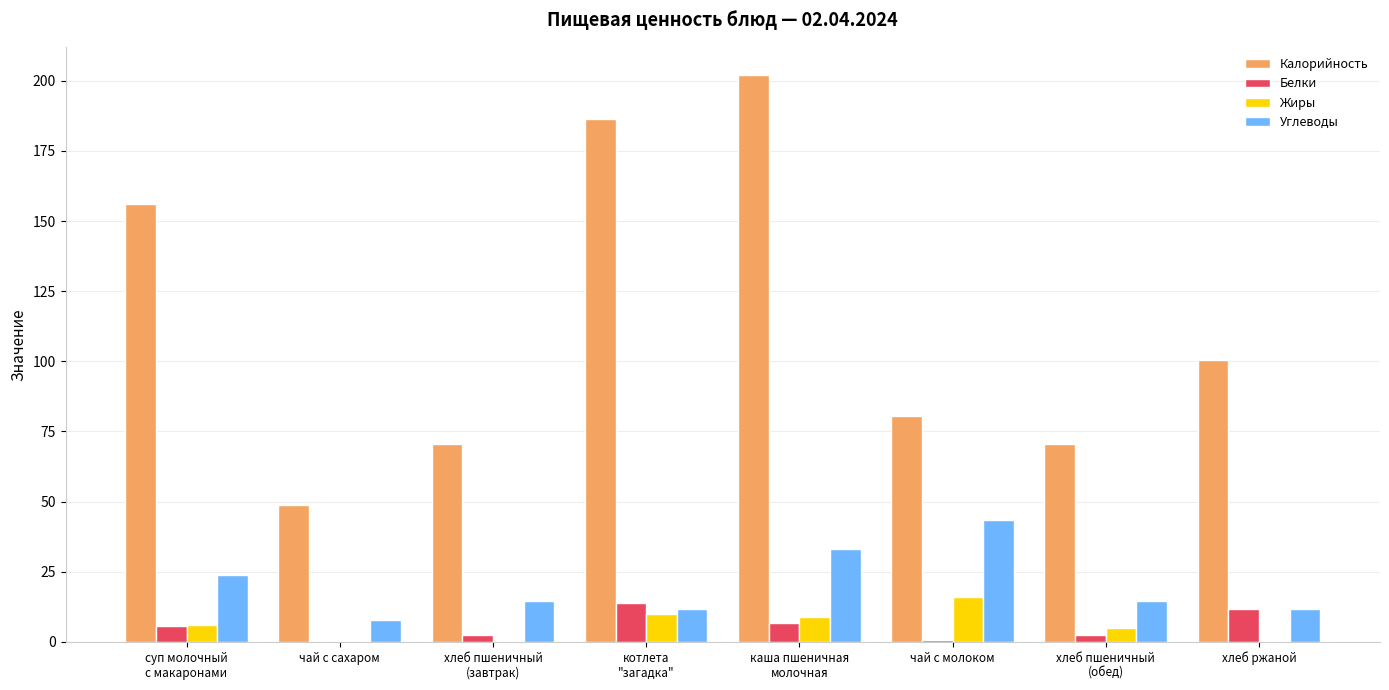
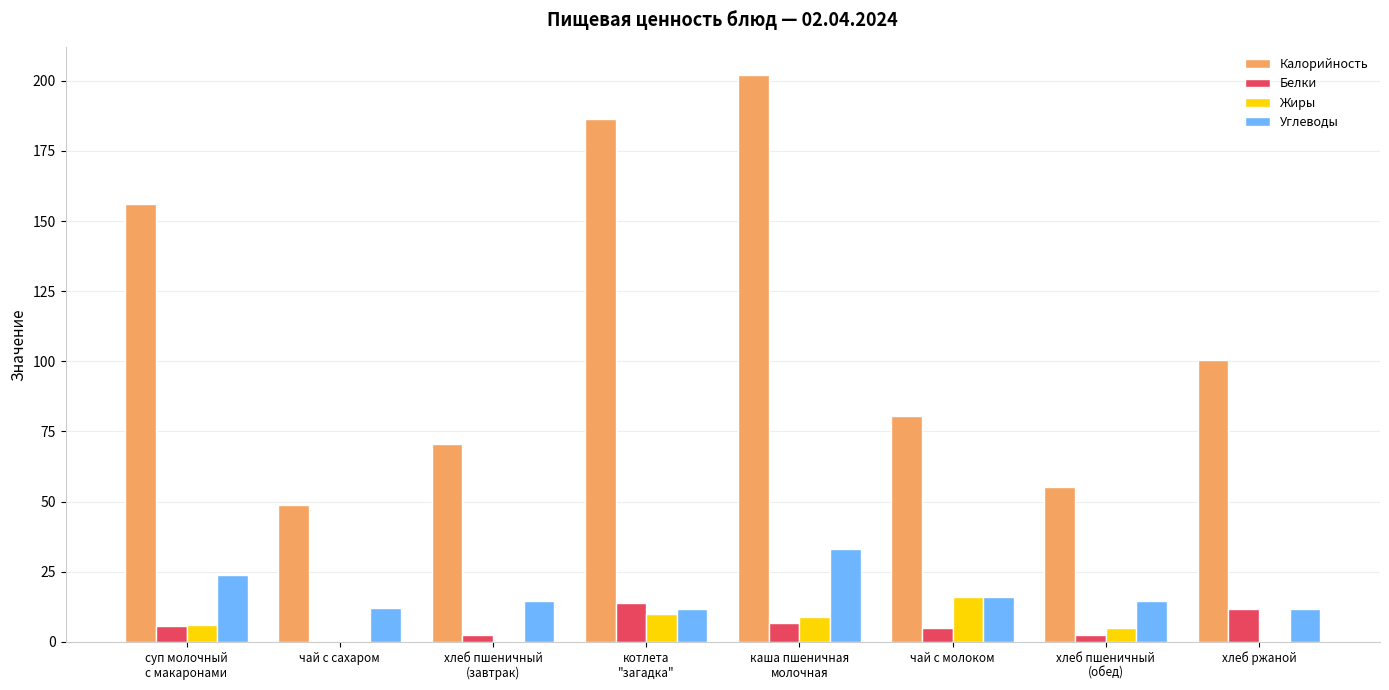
Углеводы, чай с сахаром: 8 -> 12
Белки, чай с молоком: 1 -> 5
Углеводы, чай с молоком: 43 -> 16
Калорийность, хлеб пшеничный (обед): 71 -> 55
